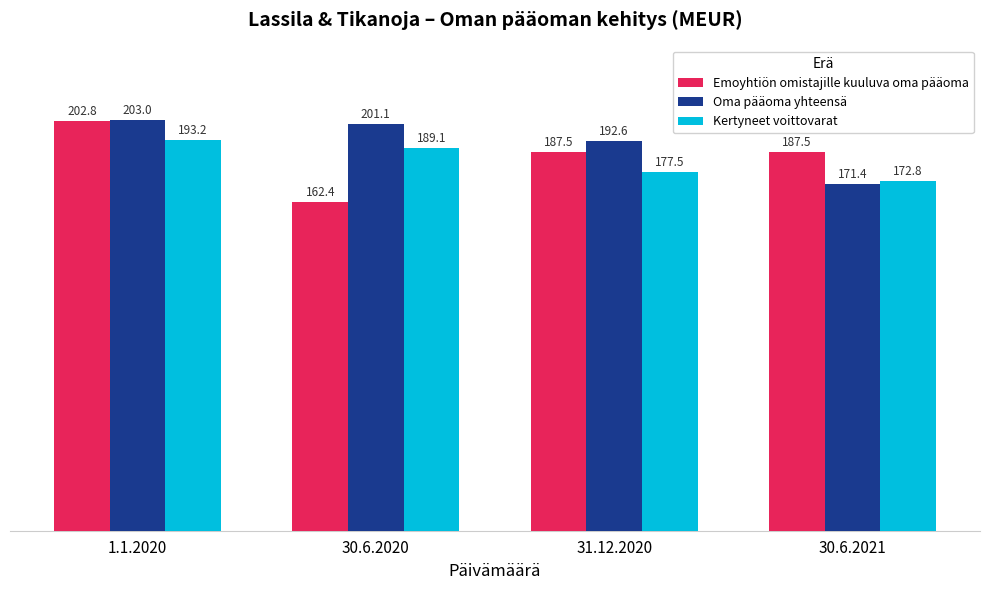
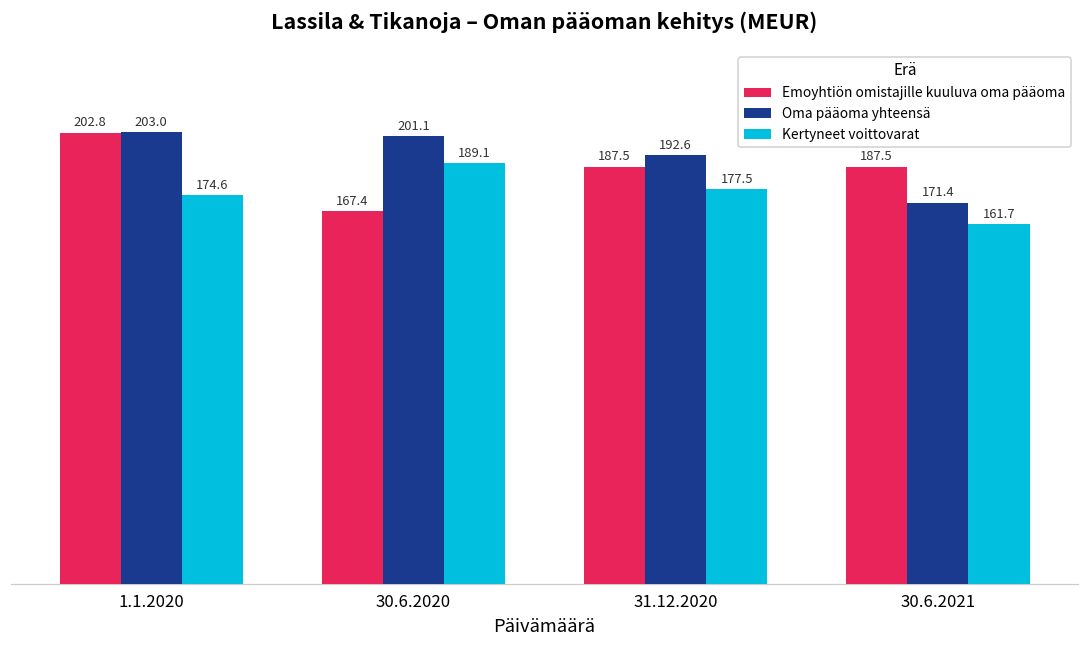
Kertyneet voittovarat, 1.1.2020: 193.2 -> 174.6
Emoyhtiön omistajille kuuluva oma pääoma, 30.6.2020: 162.4 -> 167.4
Kertyneet voittovarat, 30.6.2021: 172.8 -> 161.7
